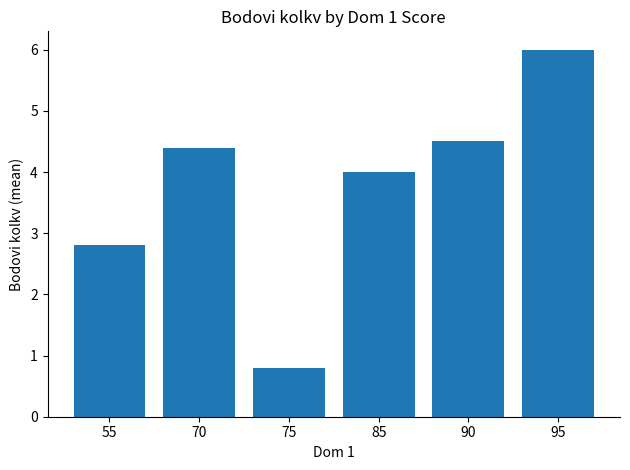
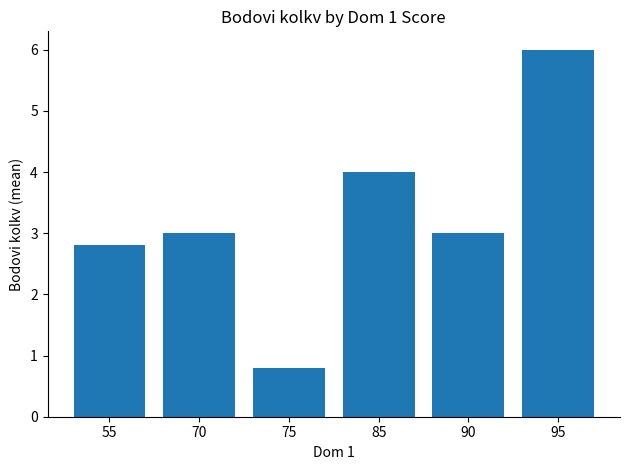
70: 4.4 -> 3.0
90: 4.5 -> 3.0
